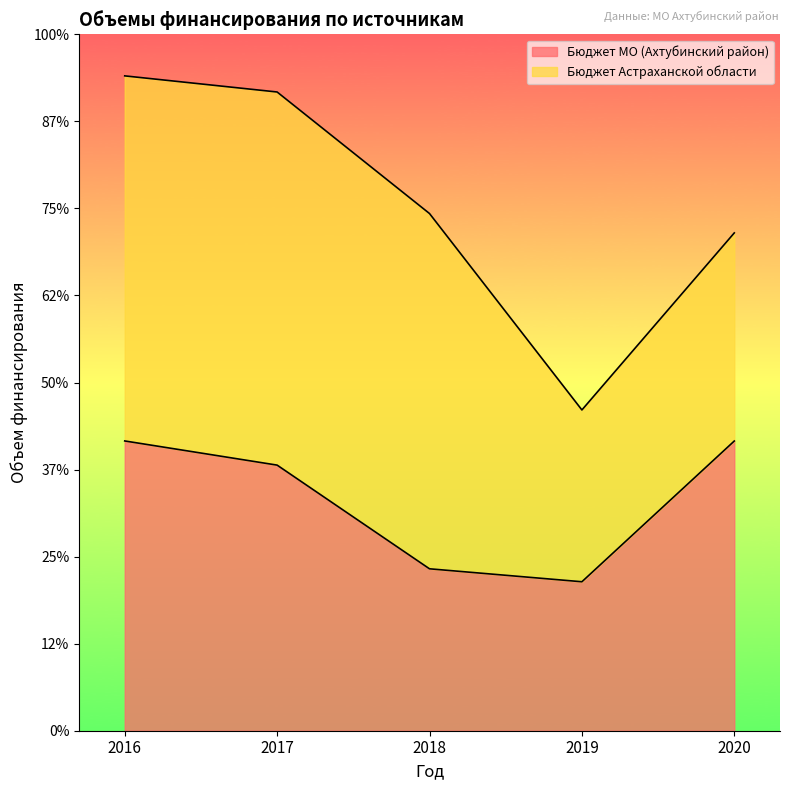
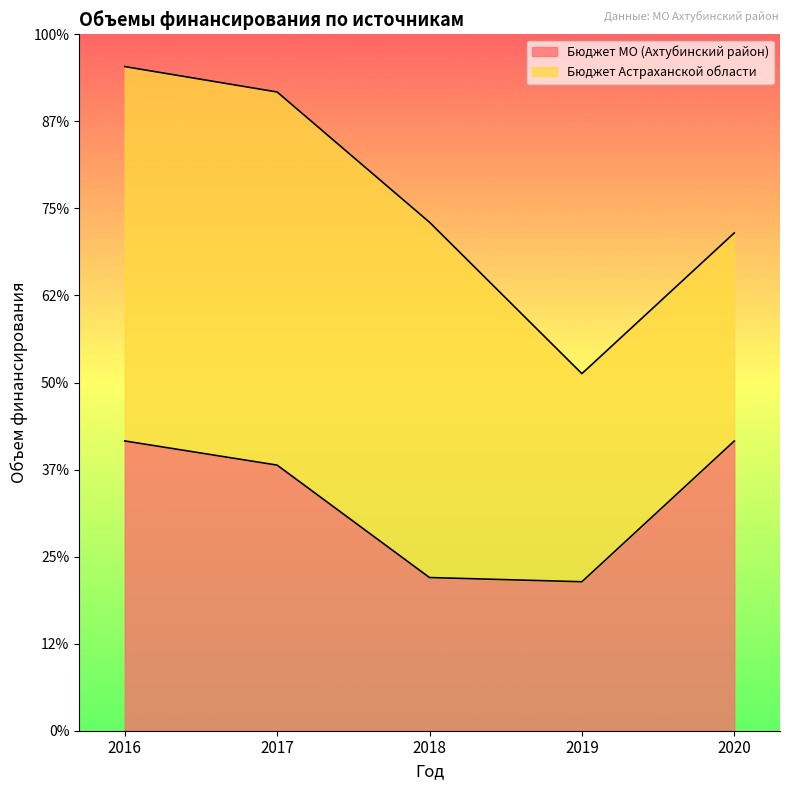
Бюджет Астраханской области, 2016: 52% -> 54%
Бюджет МО (Ахтубинский район), 2018: 23% -> 22%
Бюджет Астраханской области, 2019: 25% -> 30%
